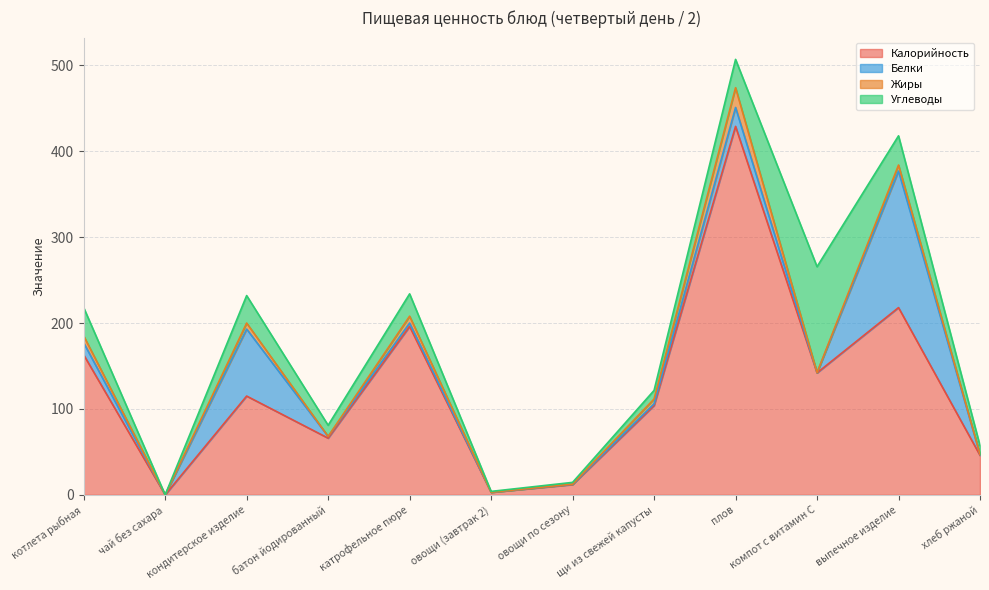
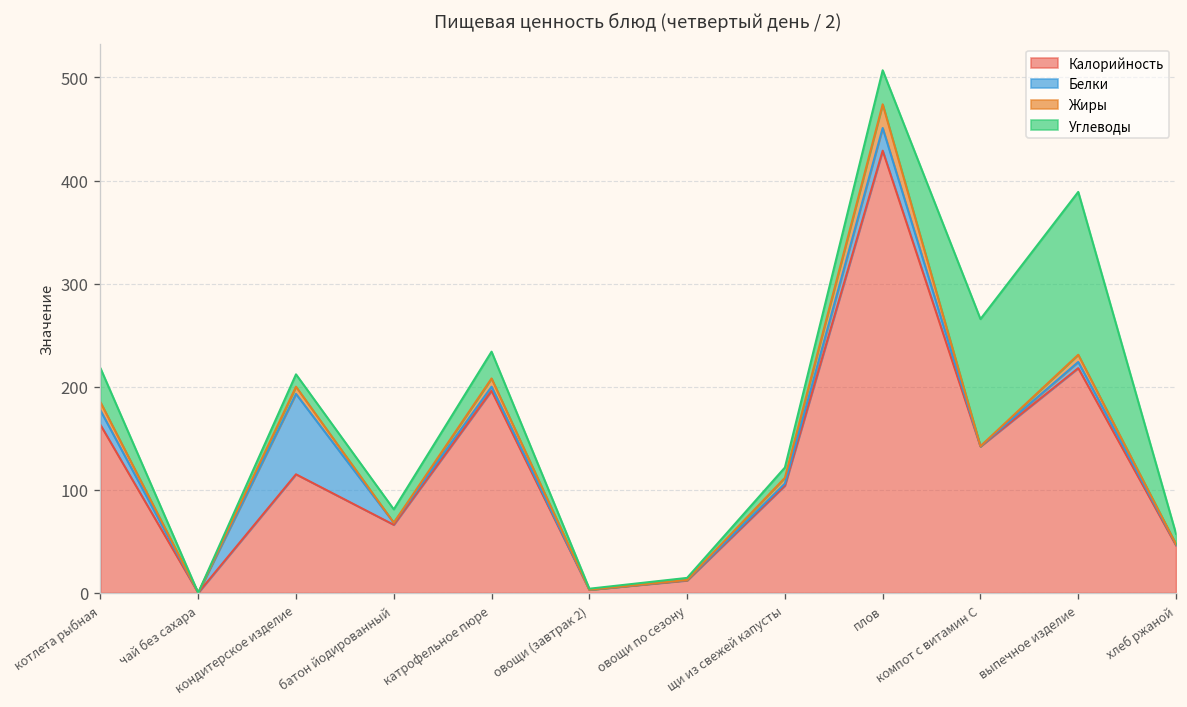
Углеводы, кондитерское изделие: 30 -> 10
Белки, выпечное изделие: 160 -> 10
Углеводы, выпечное изделие: 30 -> 160
